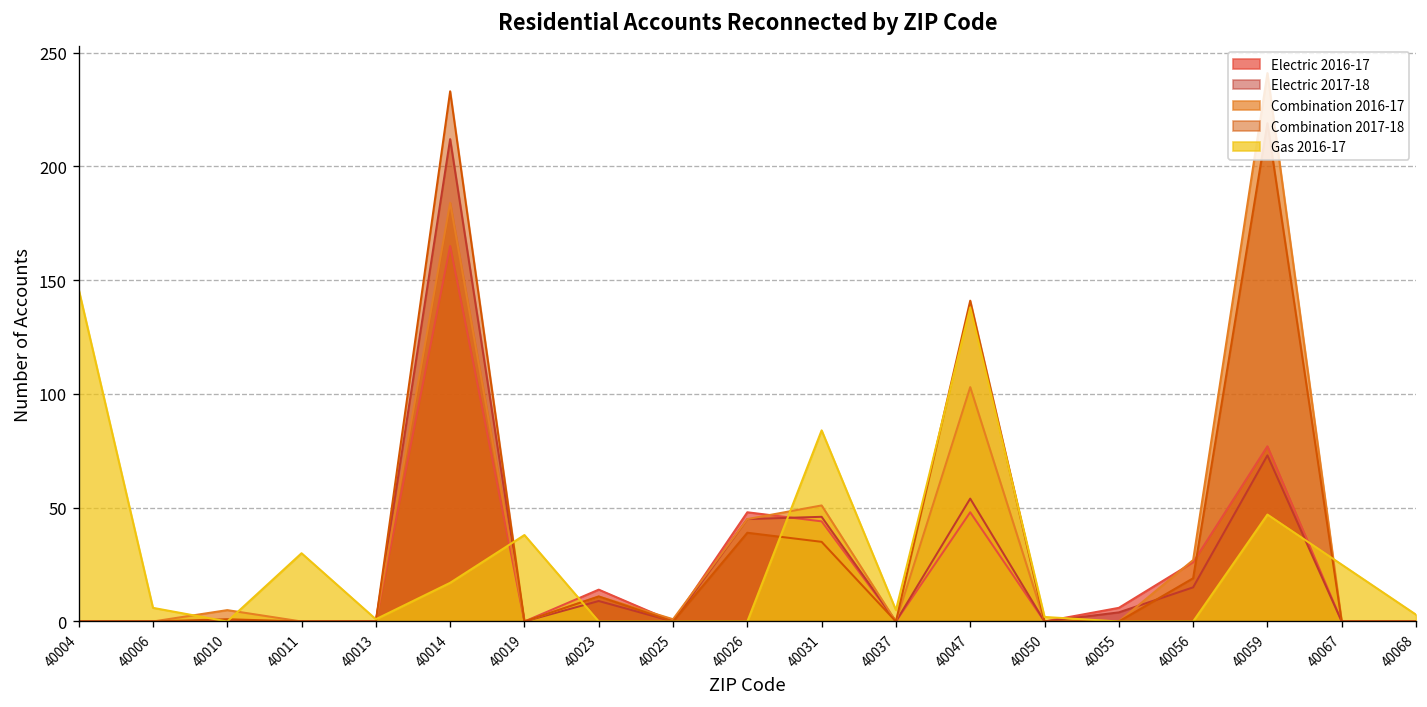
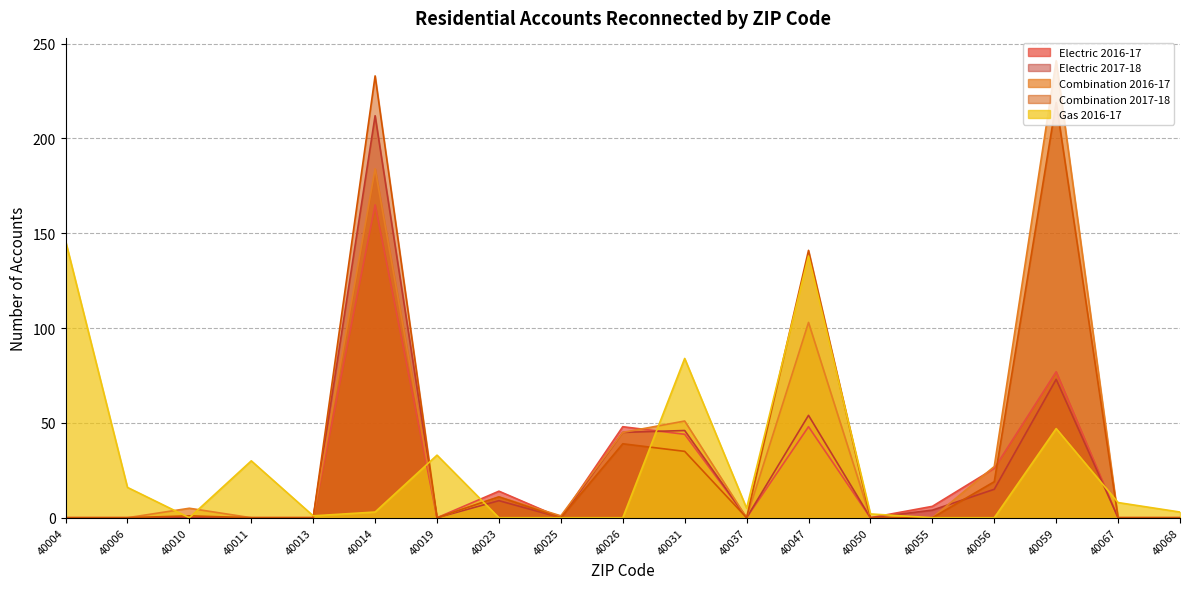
Gas 2016-17, 40006: 6 -> 16
Gas 2016-17, 40014: 17 -> 3
Gas 2016-17, 40019: 38 -> 33
Gas 2016-17, 40067: 25 -> 8
